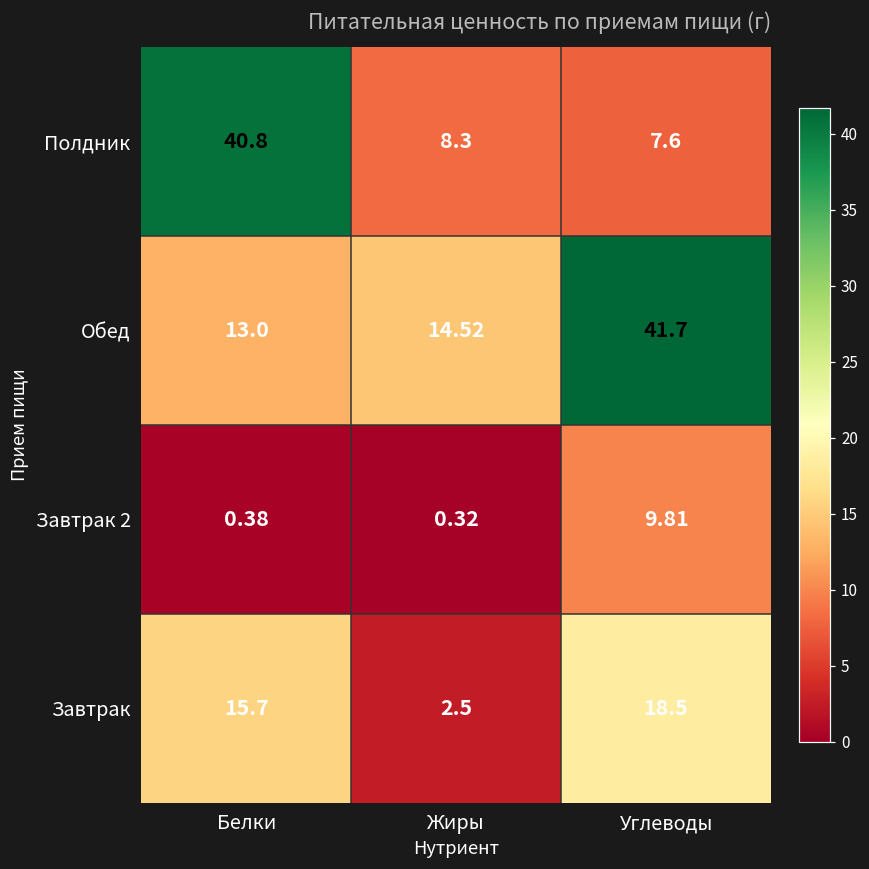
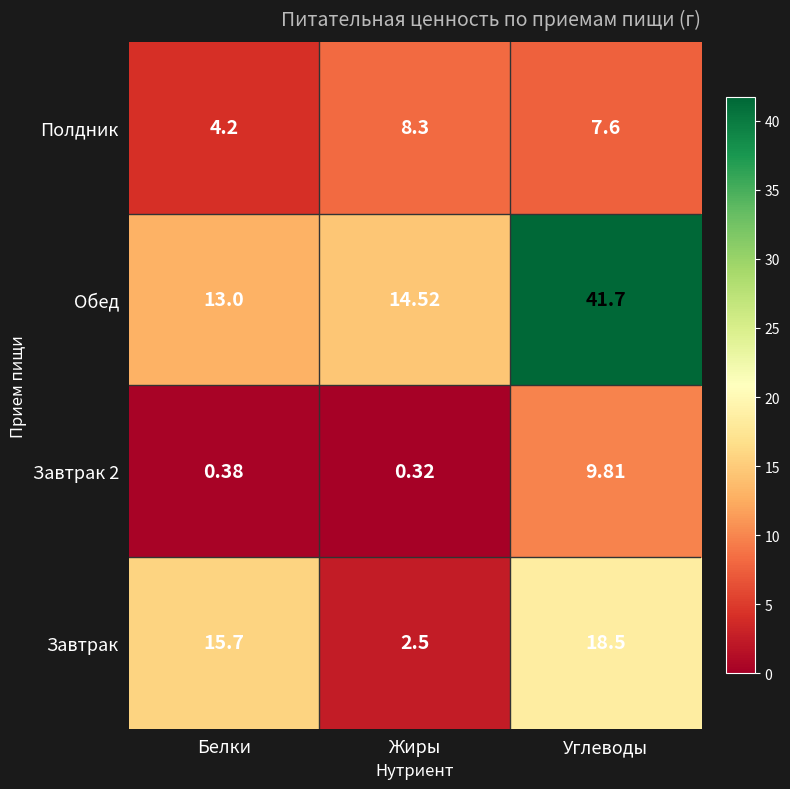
Полдник, Белки: 40.8 -> 4.2
